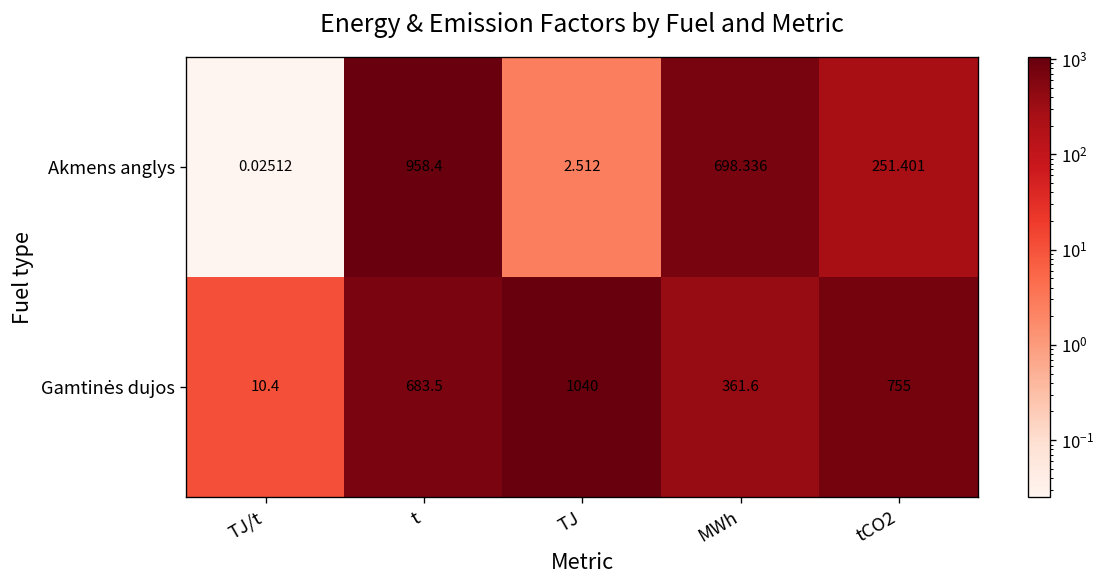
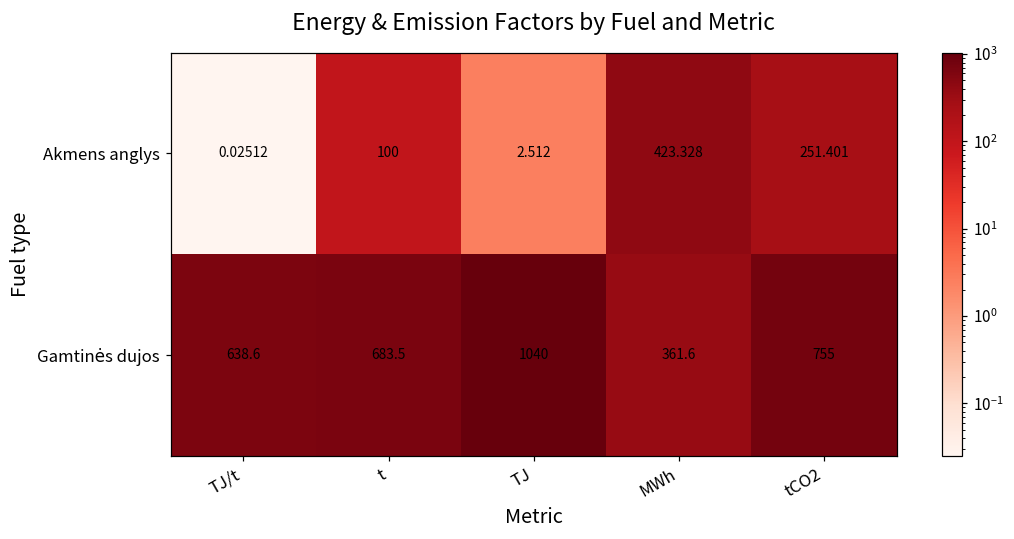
Akmens anglys, t: 958.4 -> 100
Akmens anglys, MWh: 698.336 -> 423.328
Gamtinės dujos, TJ/t: 10.4 -> 638.6
